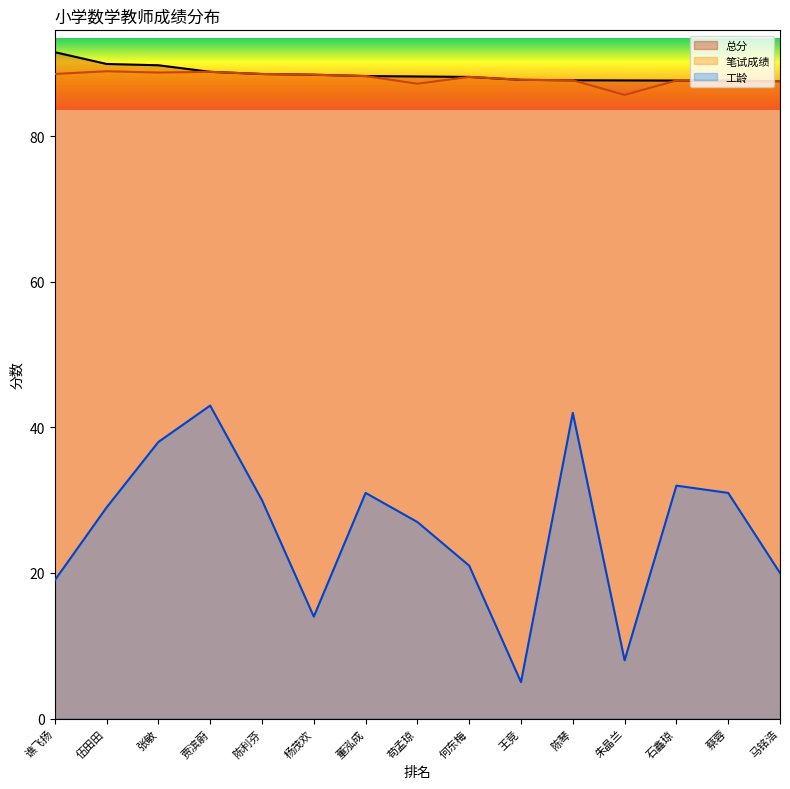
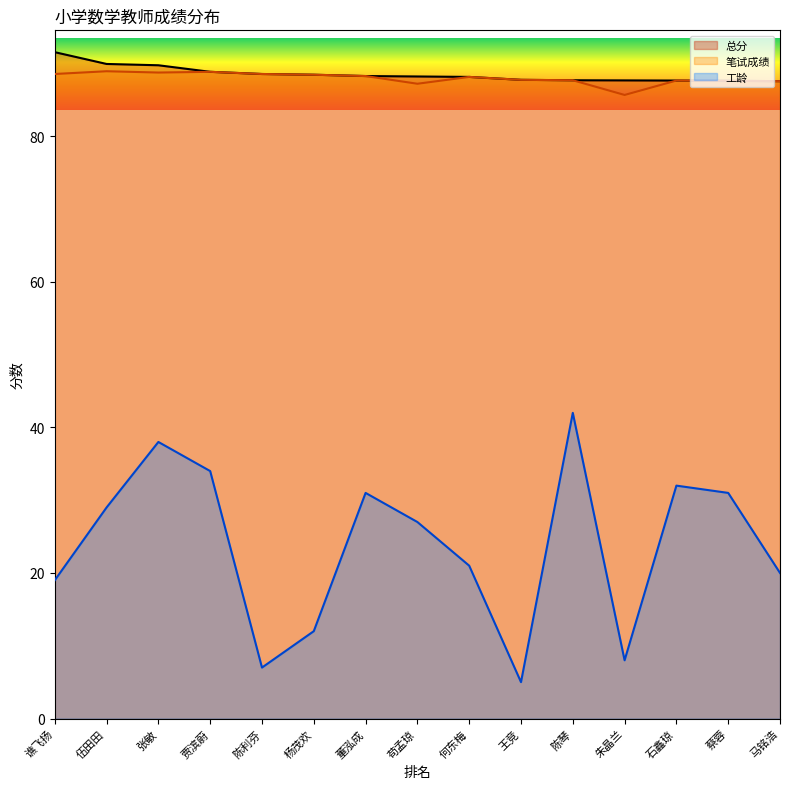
工龄, 贾滨蔚: 43 -> 34
工龄, 陈利芬: 30 -> 7
工龄, 杨茂欢: 14 -> 12
